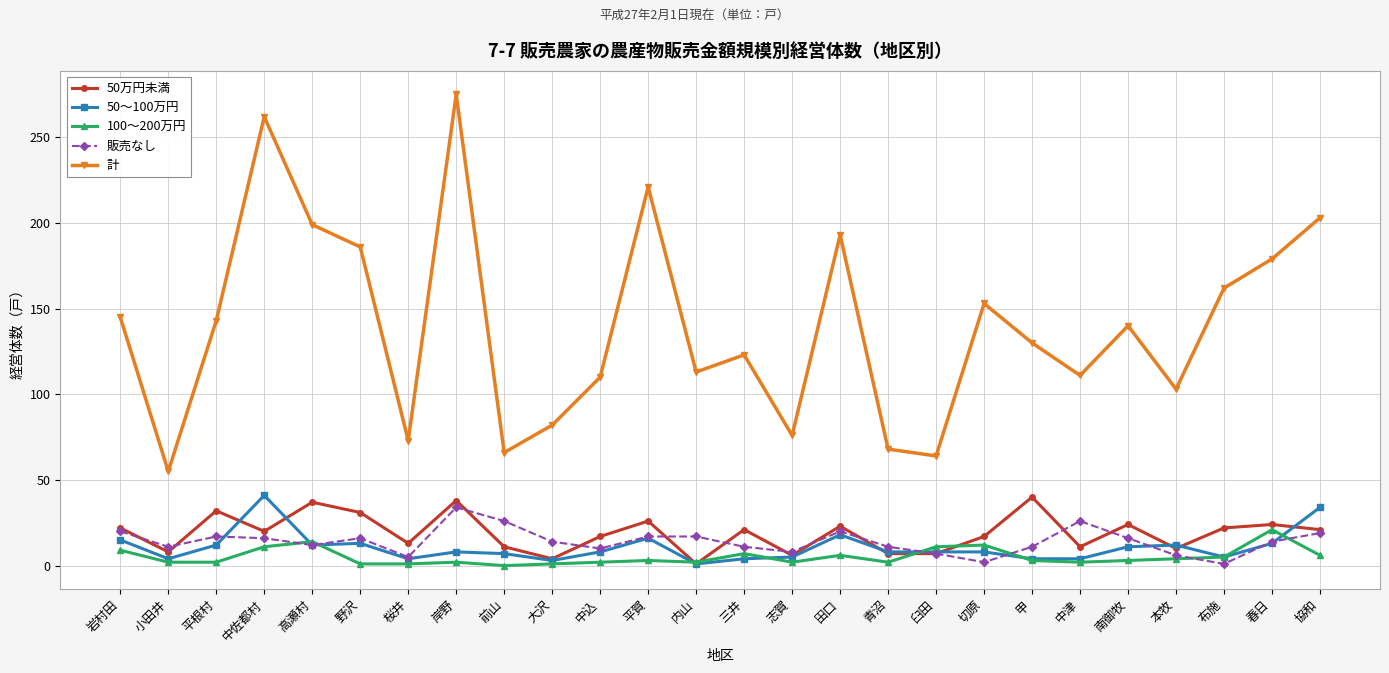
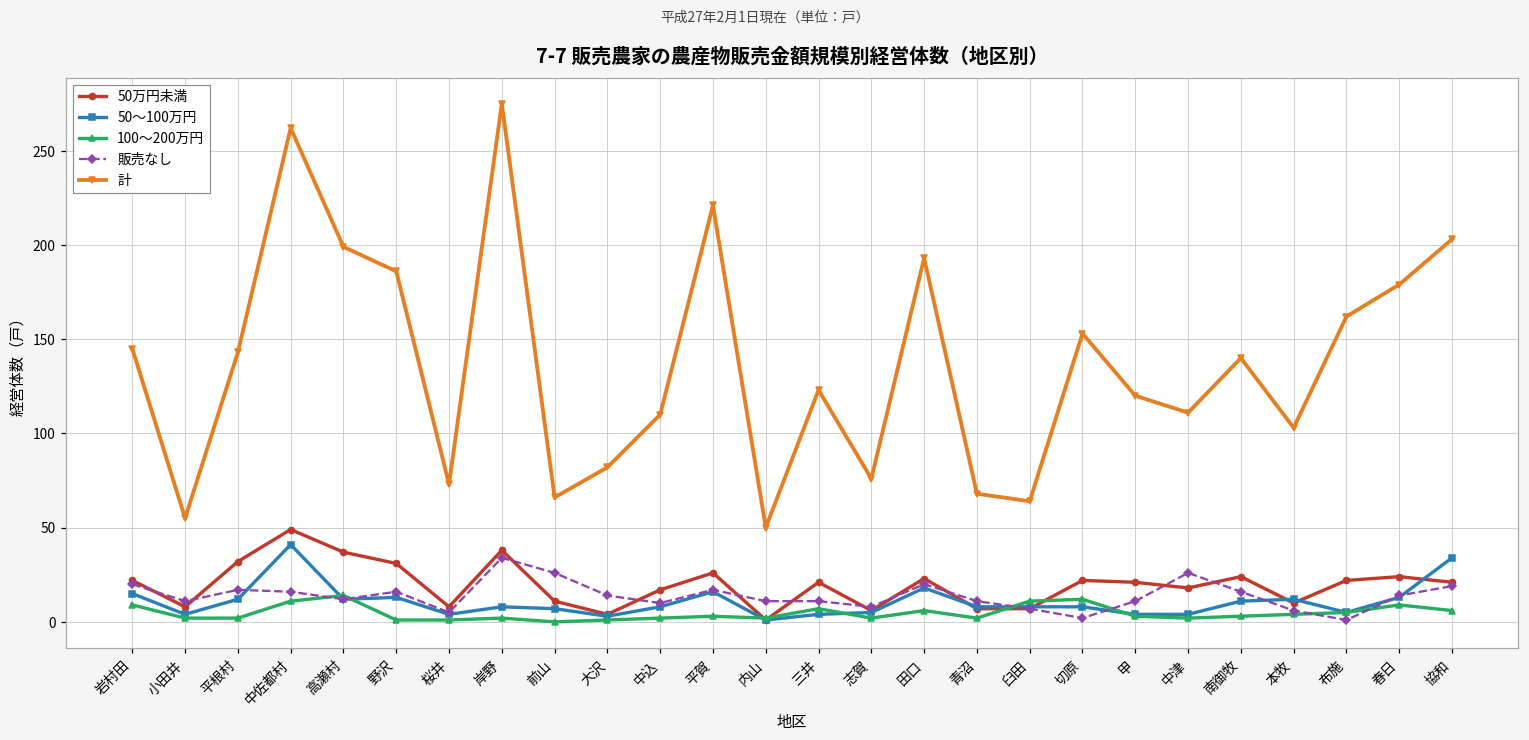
50万円未満, 中佐都村: 20 -> 49
50万円未満, 桜井: 13 -> 8
販売なし, 内山: 17 -> 11
計, 内山: 113 -> 50
50万円未満, 切原: 17 -> 22
50万円未満, 甲: 40 -> 21
計, 甲: 130 -> 120
50万円未満, 中津: 11 -> 18
100〜200万円, 春日: 21 -> 9
